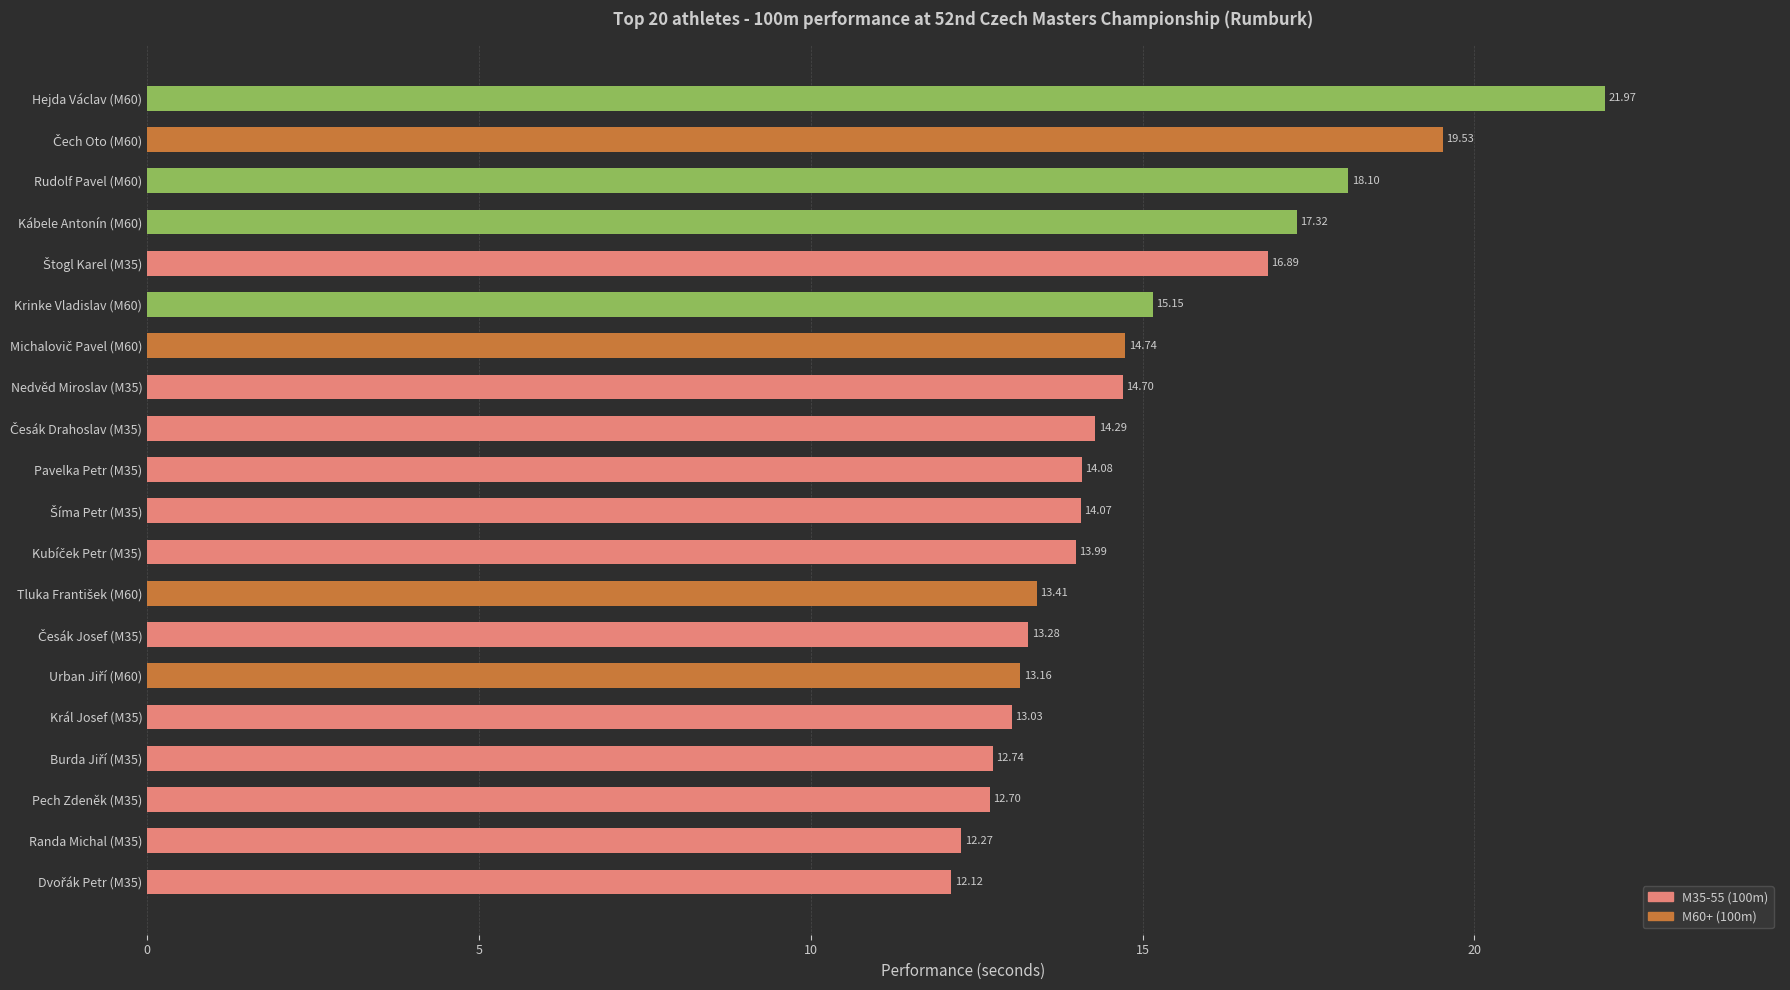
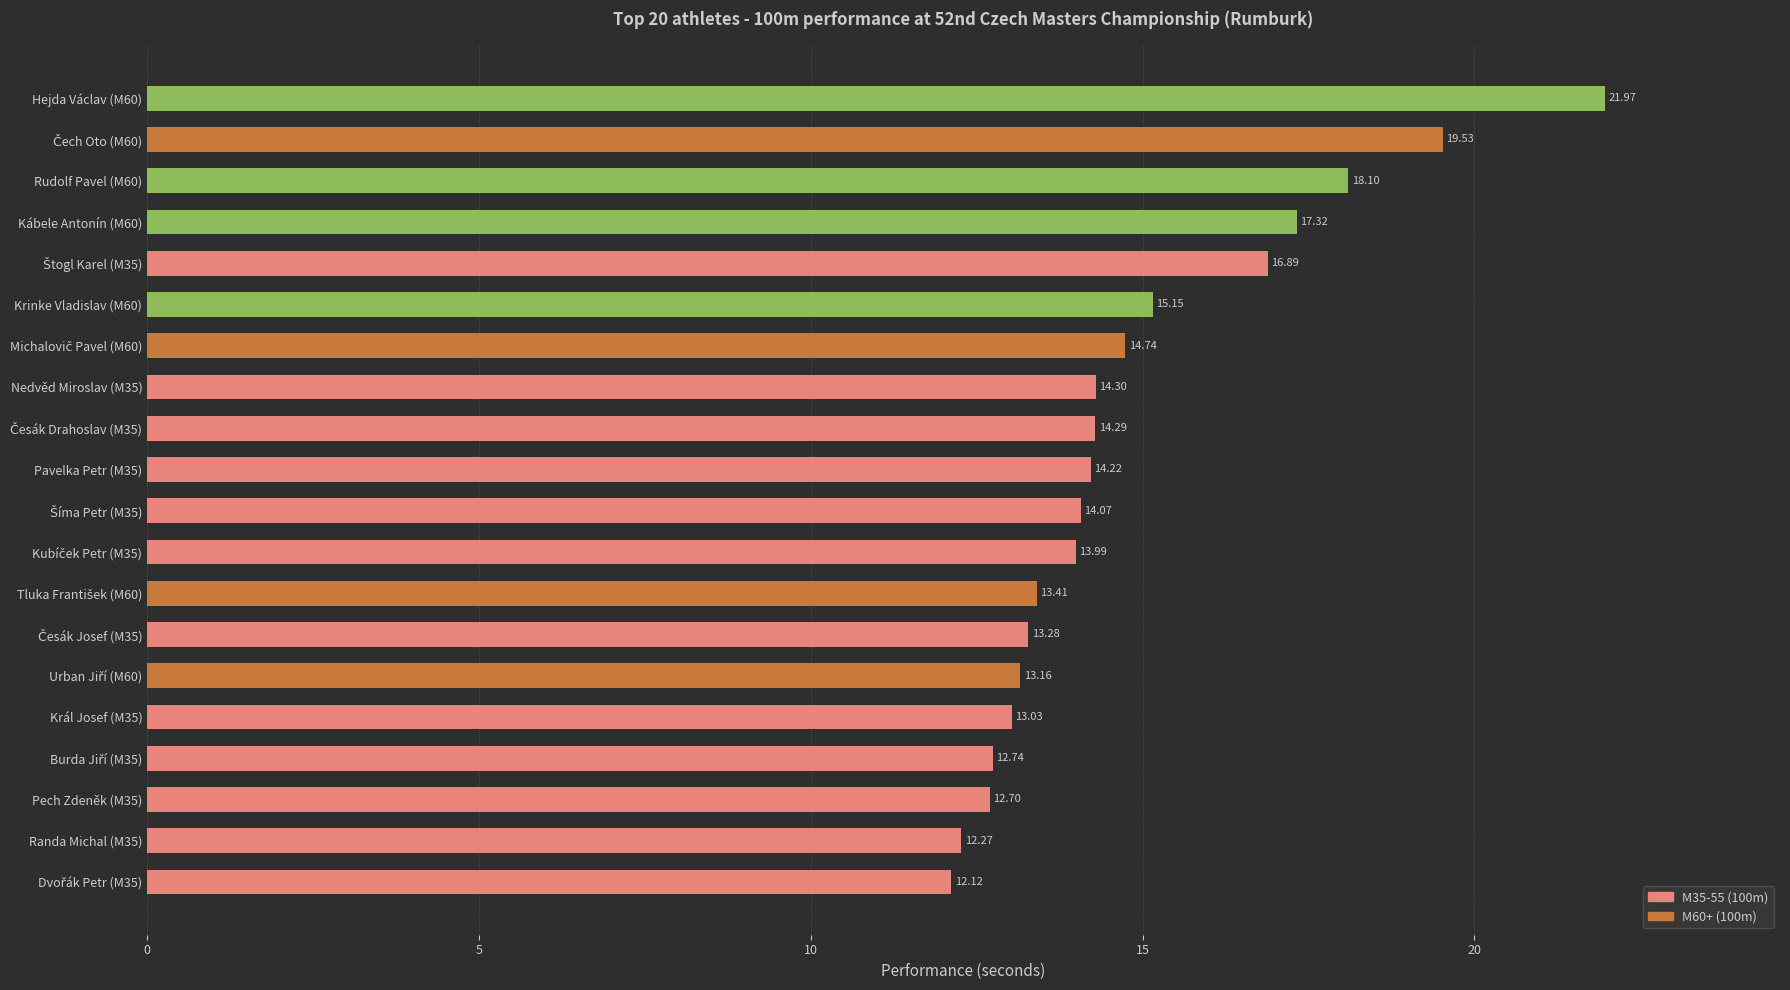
Nedvěd Miroslav (M35): 14.70 -> 14.30
Pavelka Petr (M35): 14.08 -> 14.22
